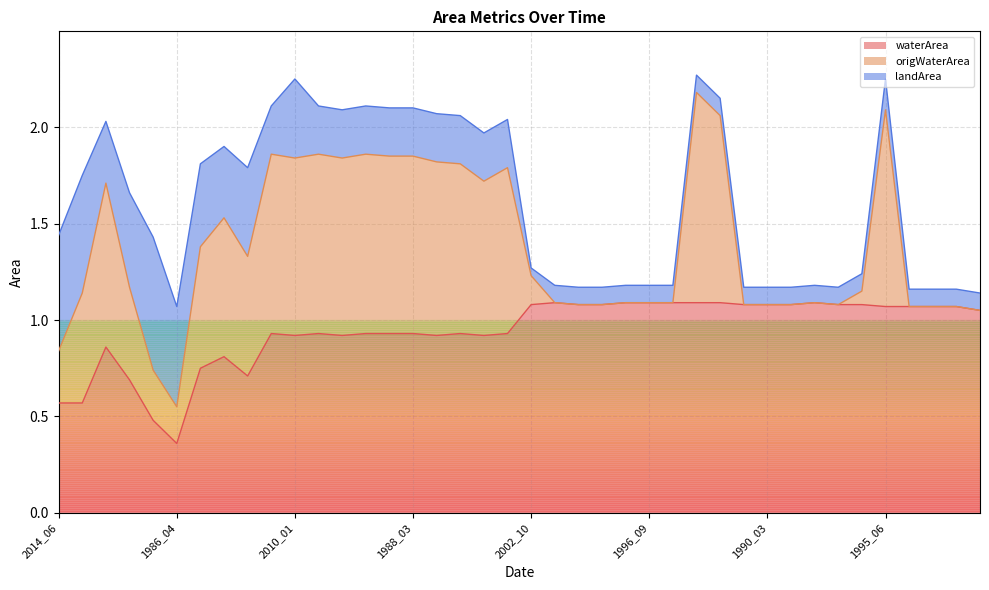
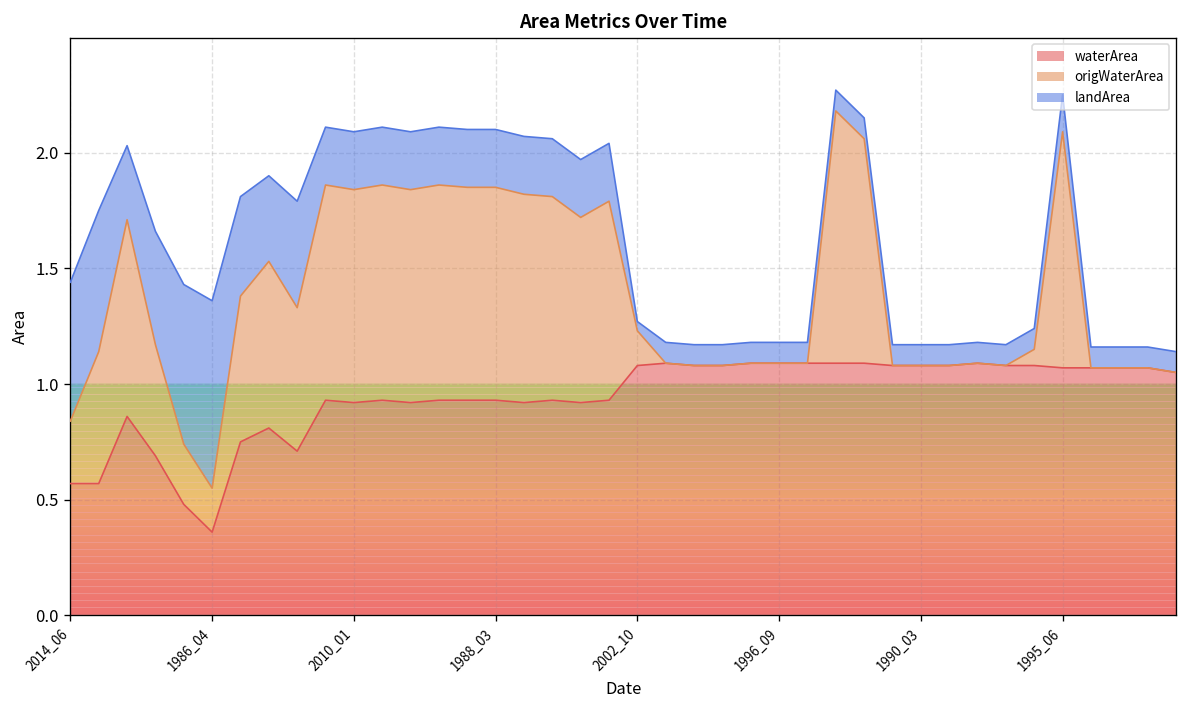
landArea, 1986_04: 0.52 -> 0.81
landArea, 2010_01: 0.41 -> 0.25
